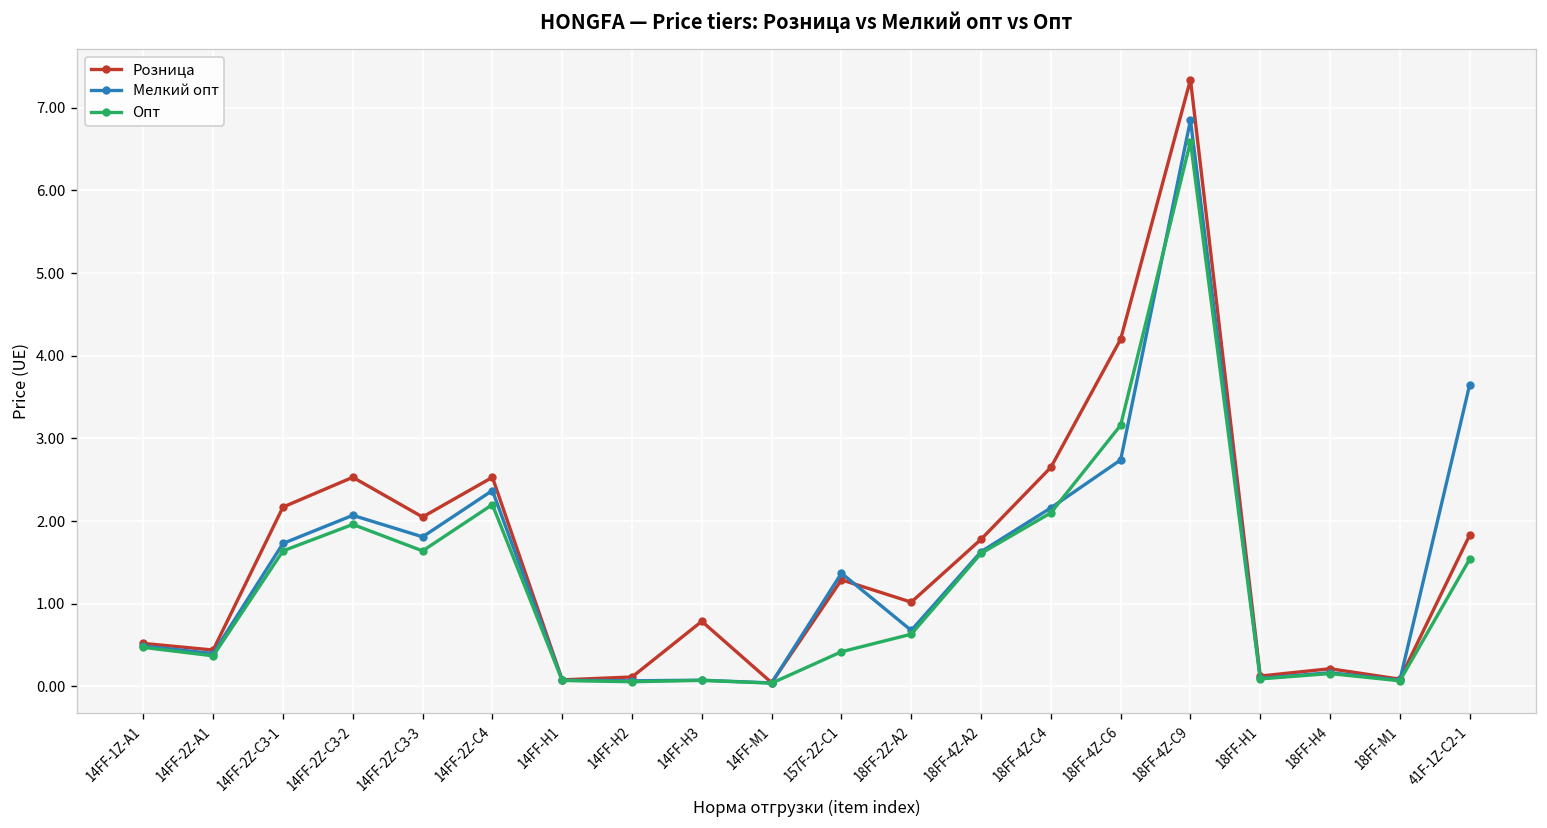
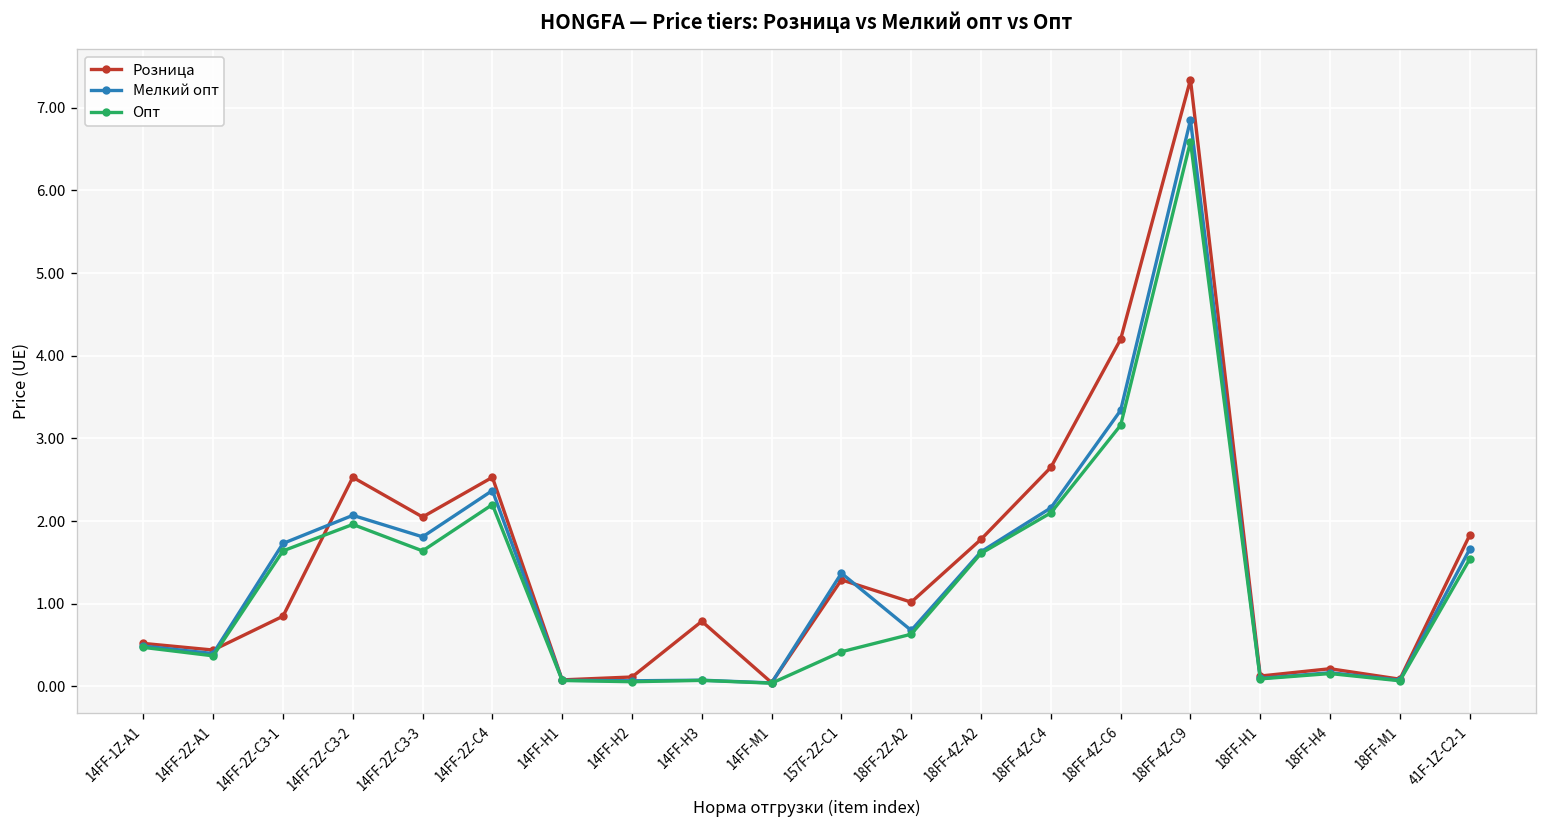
Розница, 14FF-2Z-C3-1: 2.2 -> 0.9
Мелкий опт, 18FF-4Z-C6: 2.7 -> 3.3
Мелкий опт, 41F-1Z-C2-1: 3.7 -> 1.7
